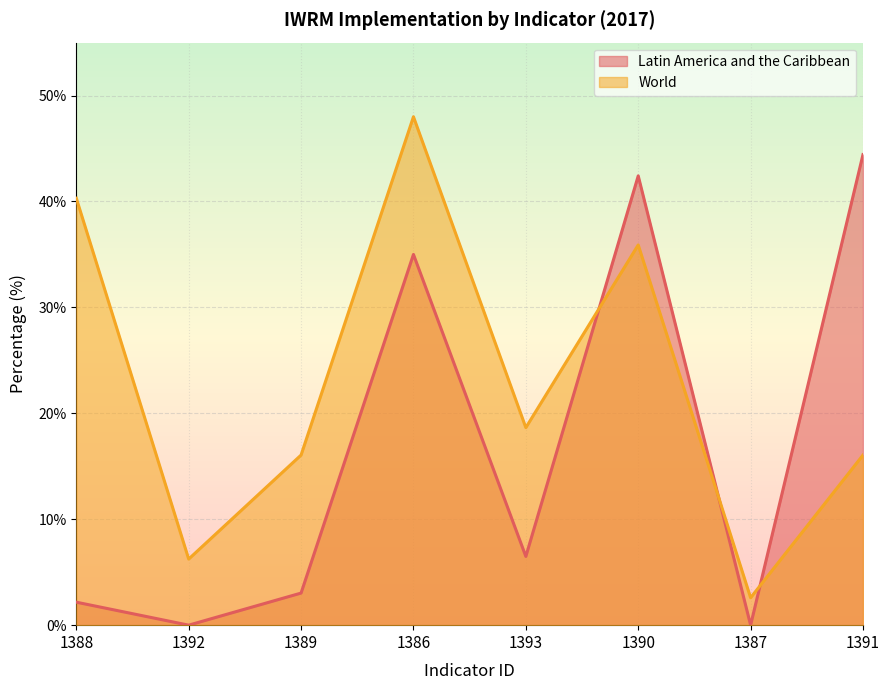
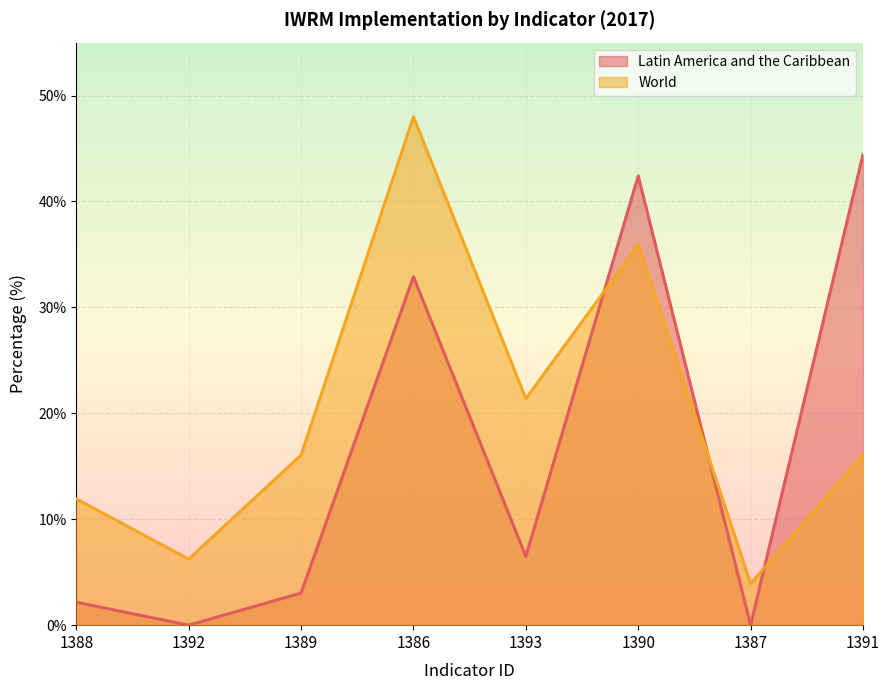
World, 1388: 40.3% -> 11.9%
Latin America and the Caribbean, 1386: 35.0% -> 32.9%
World, 1393: 18.7% -> 21.4%
World, 1387: 2.6% -> 3.9%
